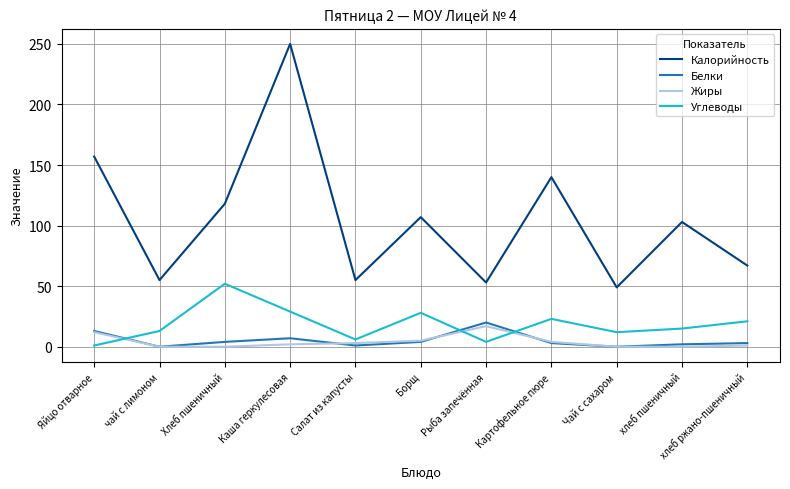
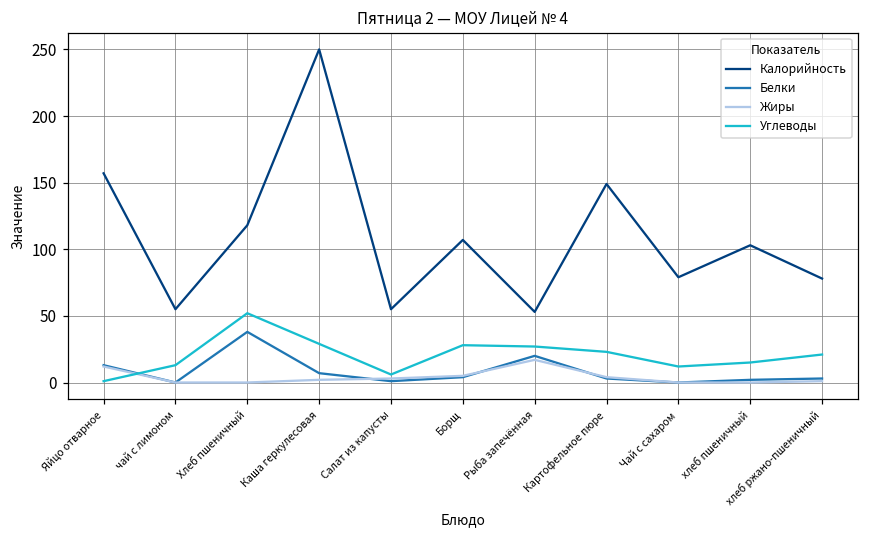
Белки, Хлеб пшеничный: 4 -> 38
Углеводы, Рыба запечённая: 4 -> 27
Калорийность, Картофельное пюре: 140 -> 149
Калорийность, Чай с сахаром: 49 -> 79
Калорийность, хлеб ржано-пшеничный: 67 -> 78
